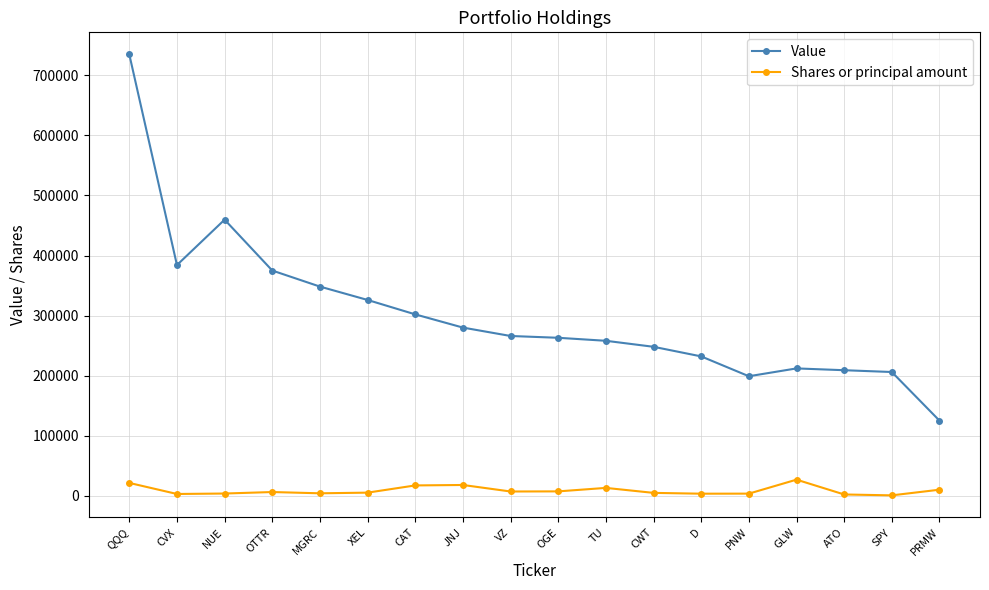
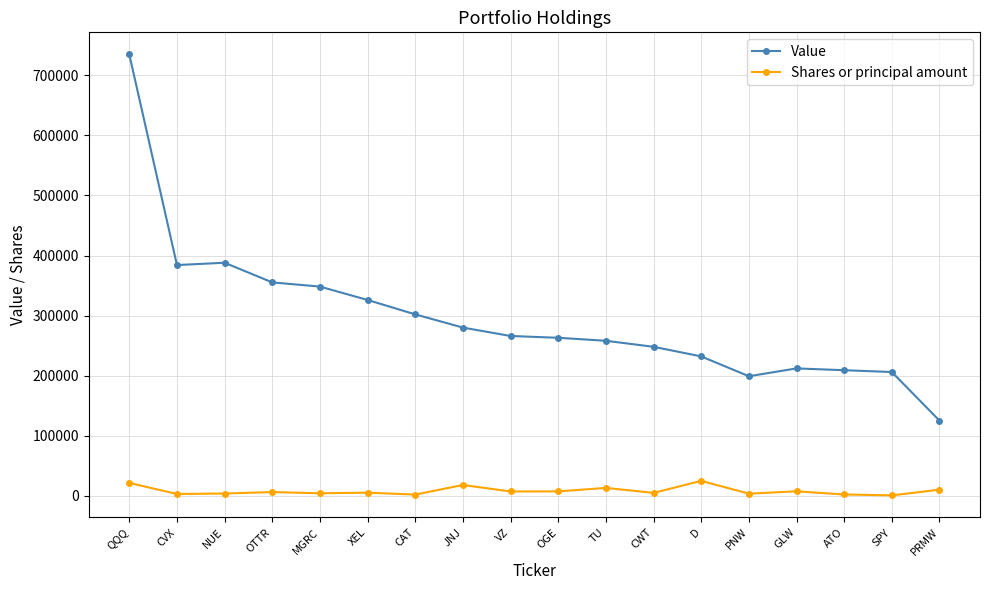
Value, NUE: 460000 -> 390000
Value, OTTR: 380000 -> 360000
Shares or principal amount, CAT: 20000 -> 0
Shares or principal amount, D: 0 -> 20000
Shares or principal amount, GLW: 30000 -> 10000
